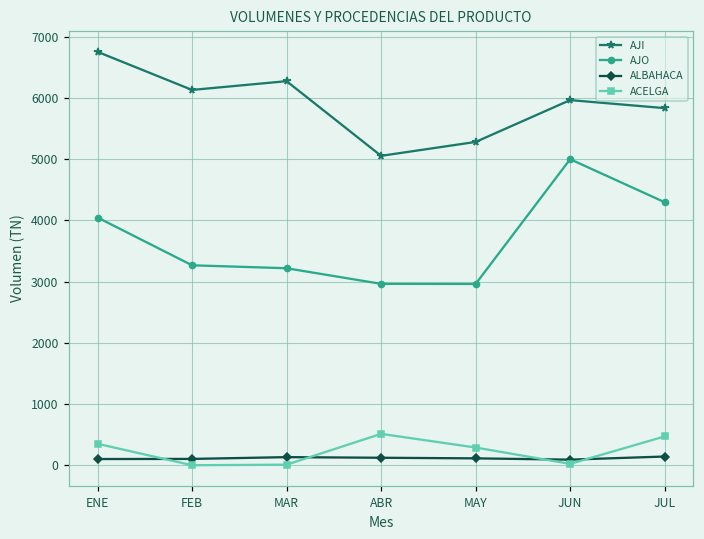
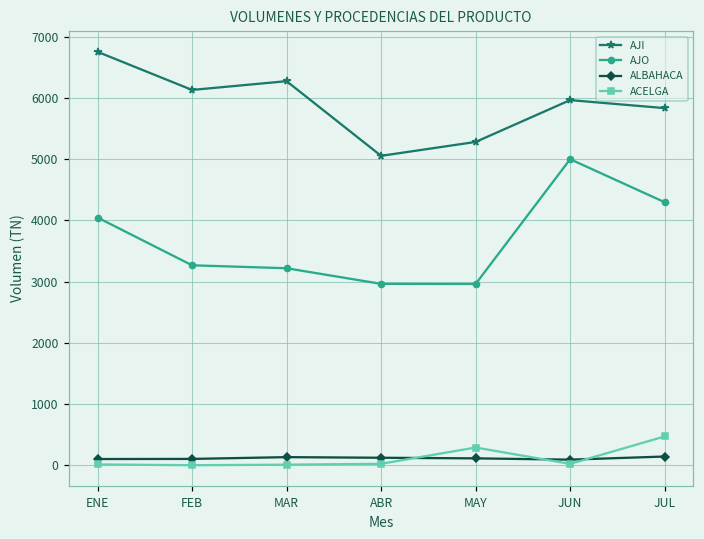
ACELGA, ENE: 400 -> 0
ACELGA, ABR: 500 -> 0
